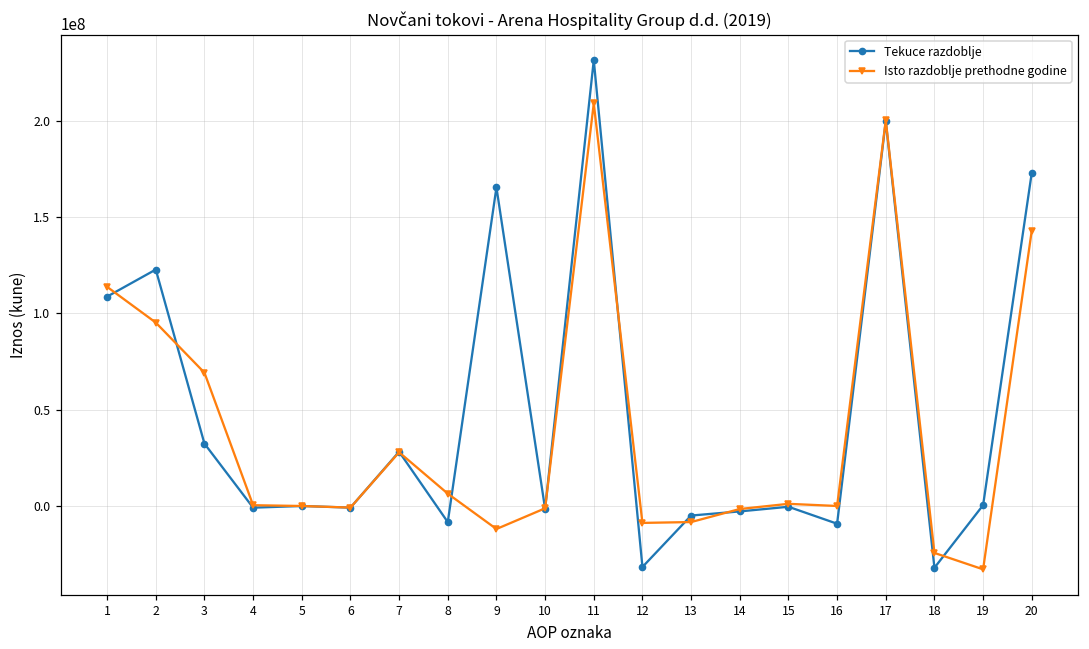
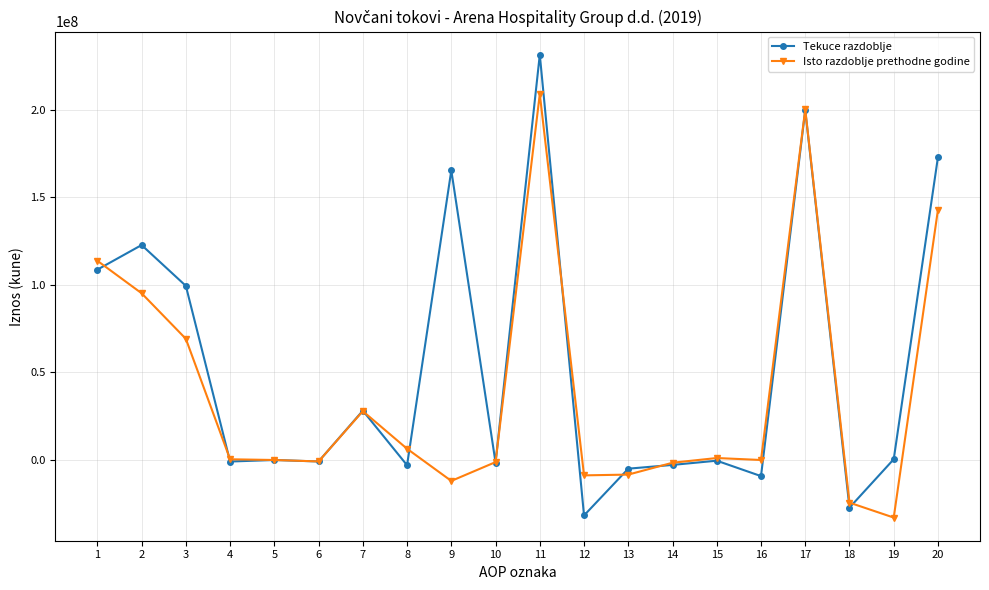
Tekuce razdoblje, 3: 32000000 -> 99000000
Tekuce razdoblje, 8: -8000000 -> -3000000
Tekuce razdoblje, 18: -32000000 -> -27000000
